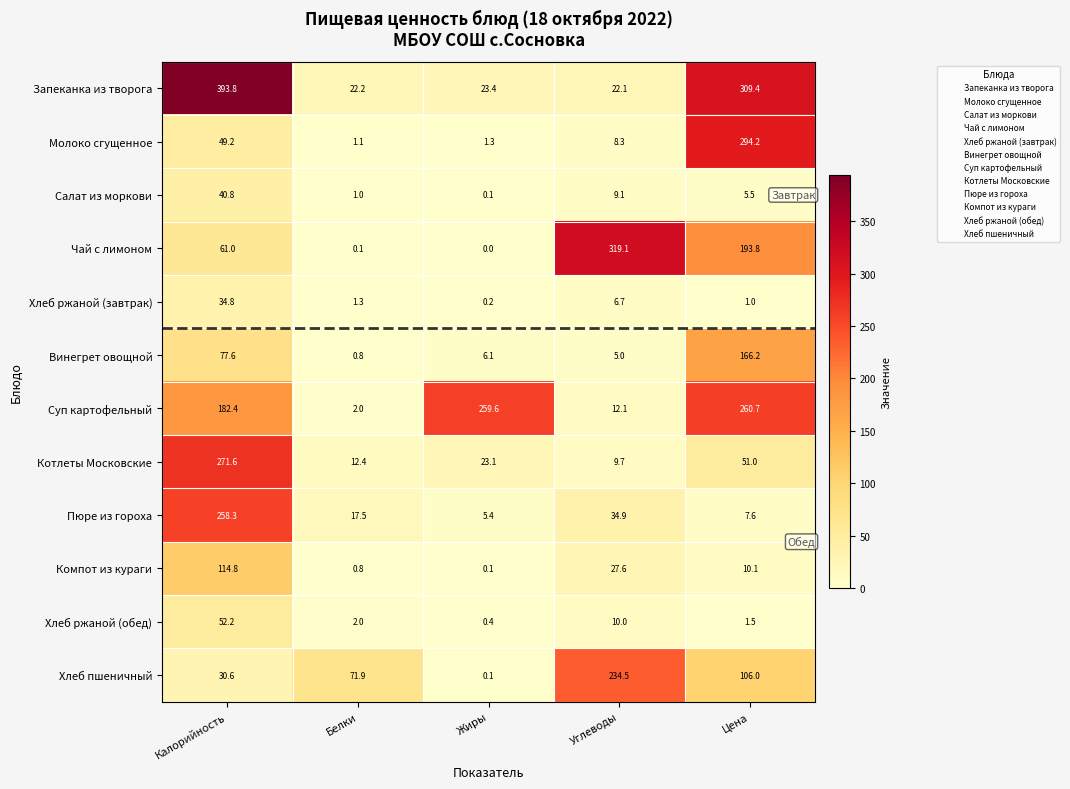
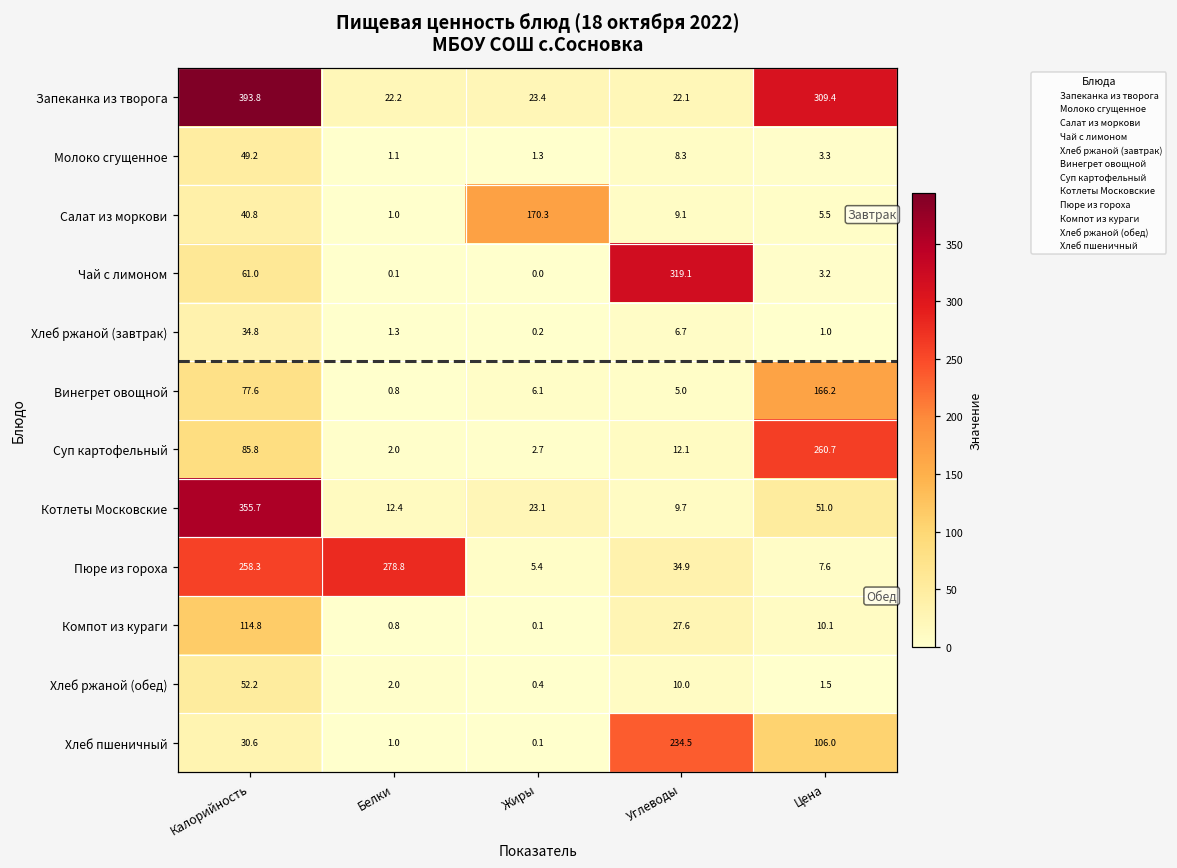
Молоко сгущенное, Цена: 294.2 -> 3.3
Салат из моркови, Жиры: 0.1 -> 170.3
Чай с лимоном, Цена: 193.8 -> 3.2
Суп картофельный, Калорийность: 182.4 -> 85.8
Суп картофельный, Жиры: 259.6 -> 2.7
Котлеты Московские, Калорийность: 271.6 -> 355.7
Пюре из гороха, Белки: 17.5 -> 278.8
Хлеб пшеничный, Белки: 71.9 -> 1.0
